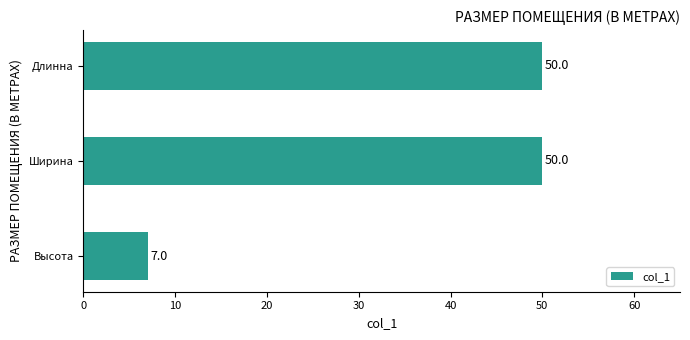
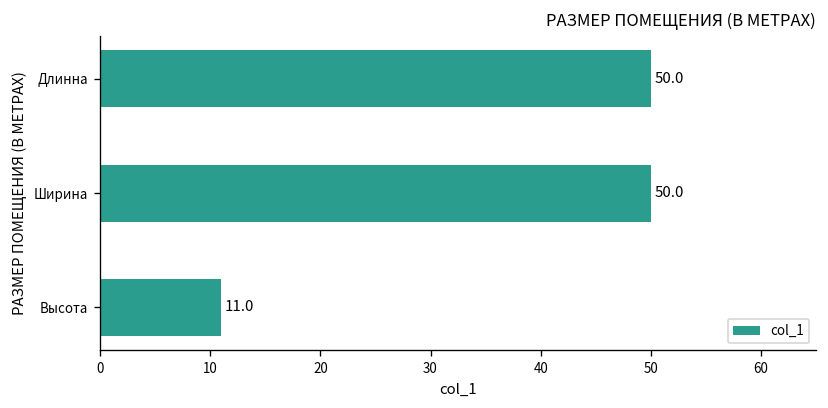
Высота: 7.0 -> 11.0
